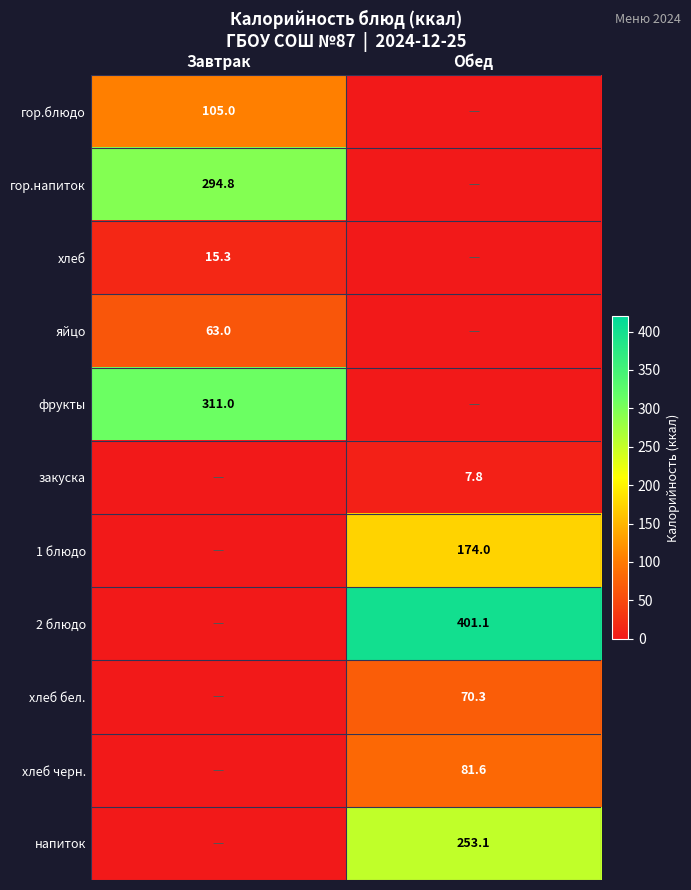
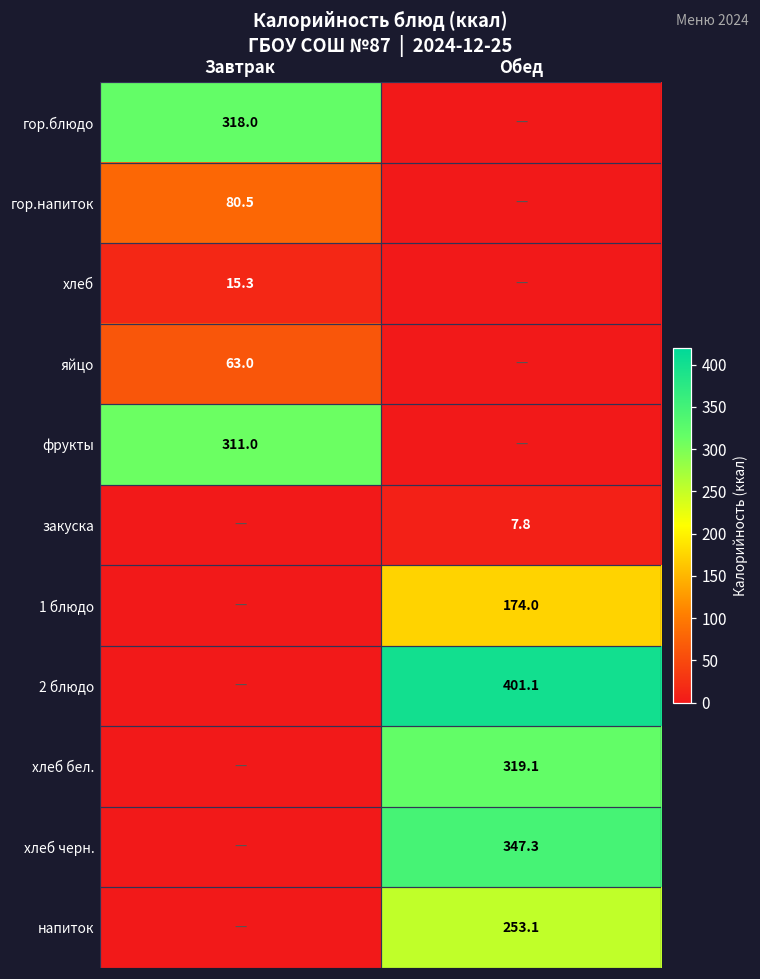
гор.блюдо, Завтрак: 105.0 -> 318.0
гор.напиток, Завтрак: 294.8 -> 80.5
хлеб бел., Обед: 70.3 -> 319.1
хлеб черн., Обед: 81.6 -> 347.3
